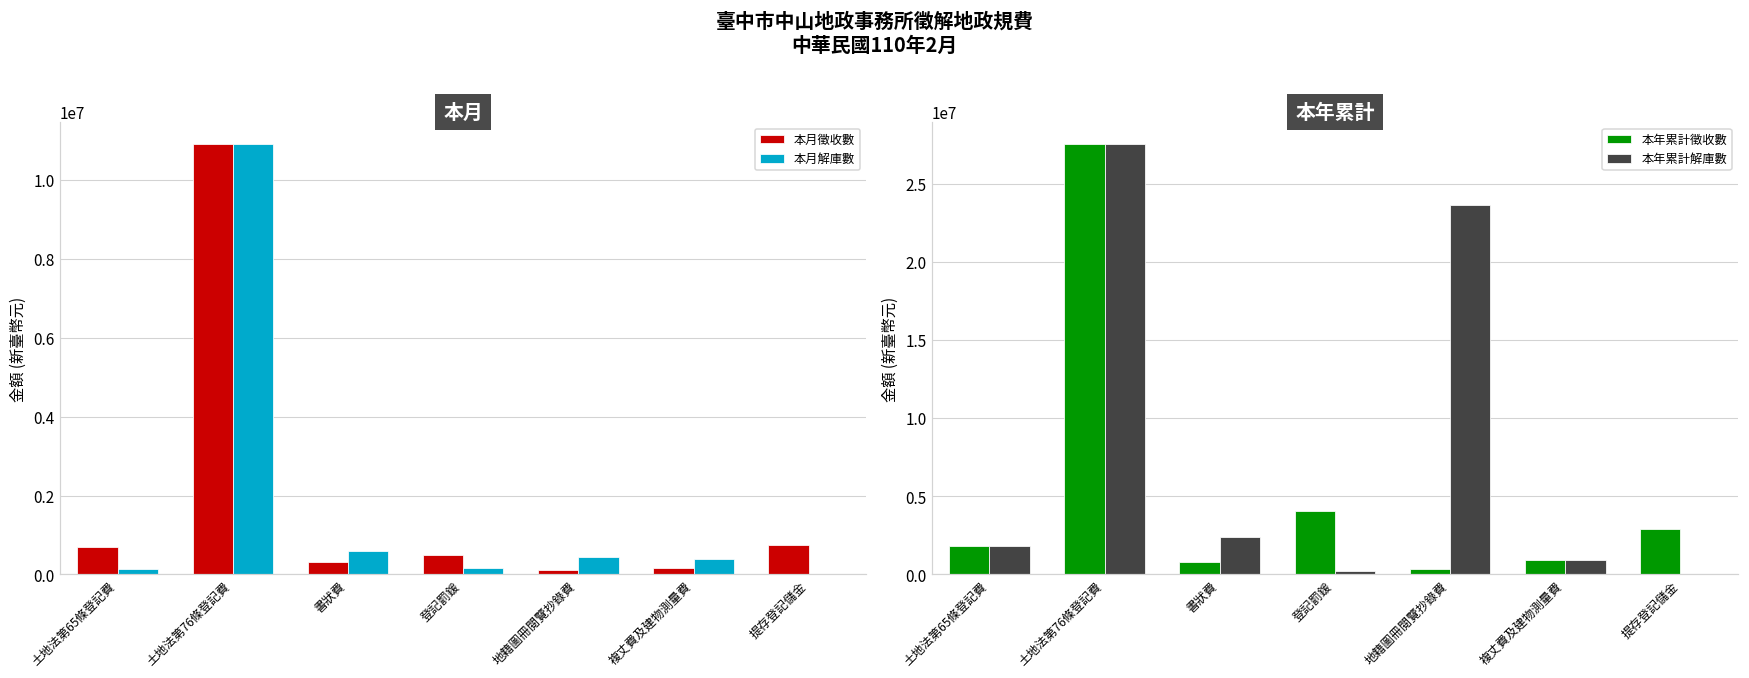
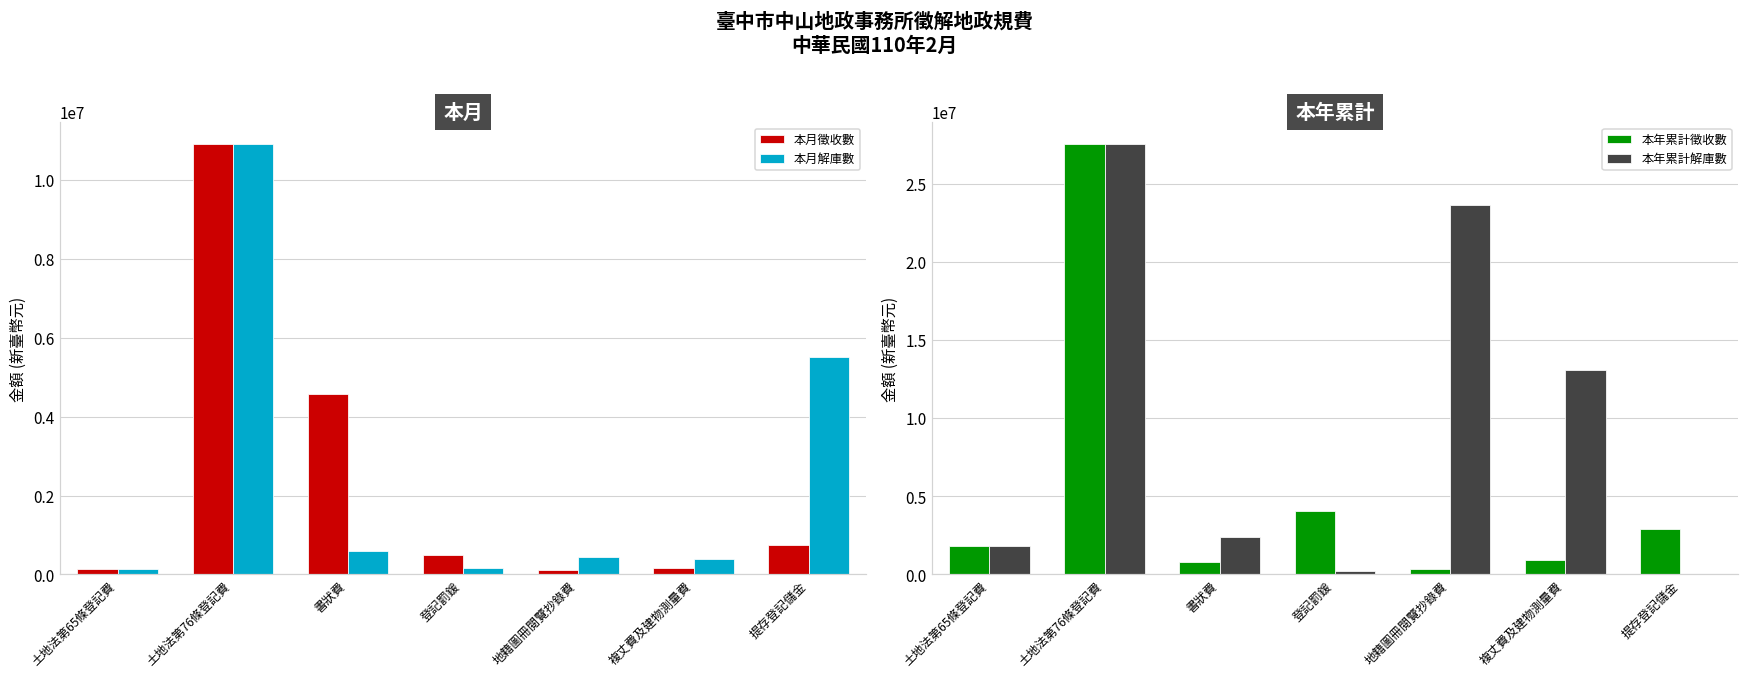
本月, 本月徵收數, 土地法第65條登記費: 700000 -> 100000
本月, 本月徵收數, 書狀費: 300000 -> 4600000
本月, 本月解庫數, 提存登記儲金: 0 -> 5500000
本年累計, 本年累計解庫數, 複丈費及建物測量費: 900000 -> 13100000
